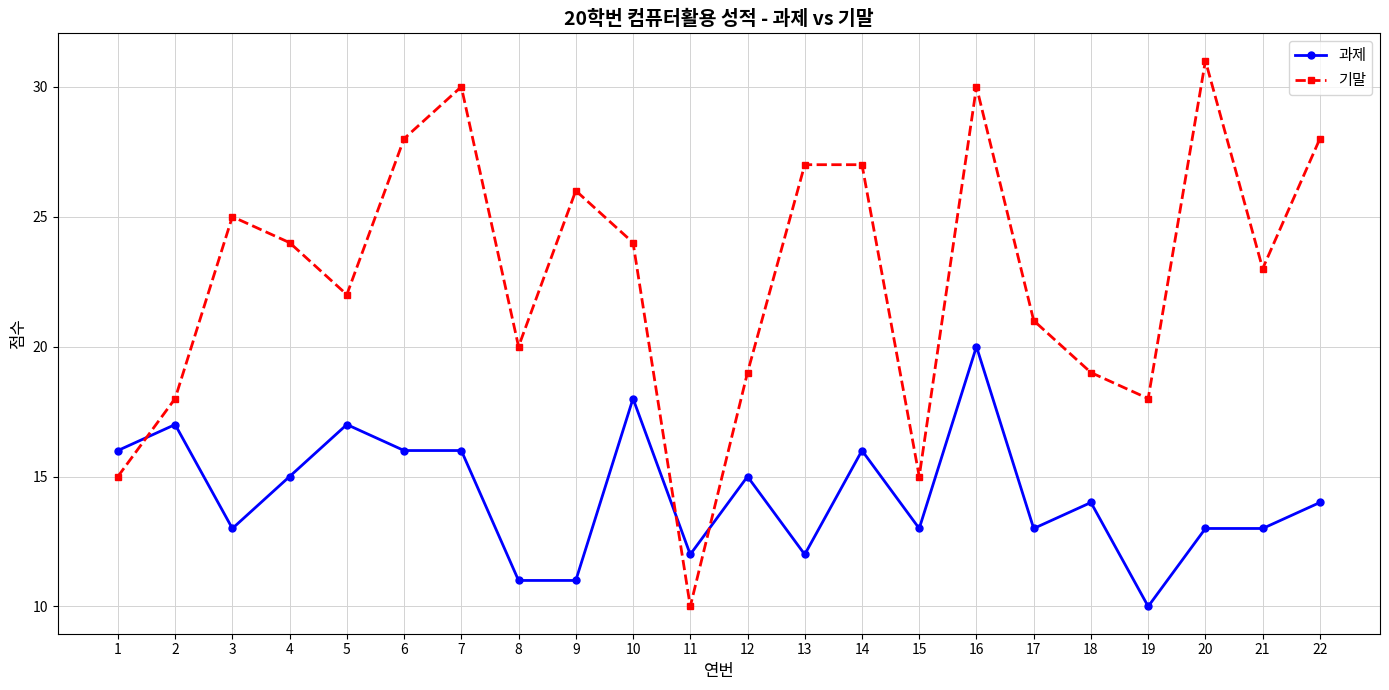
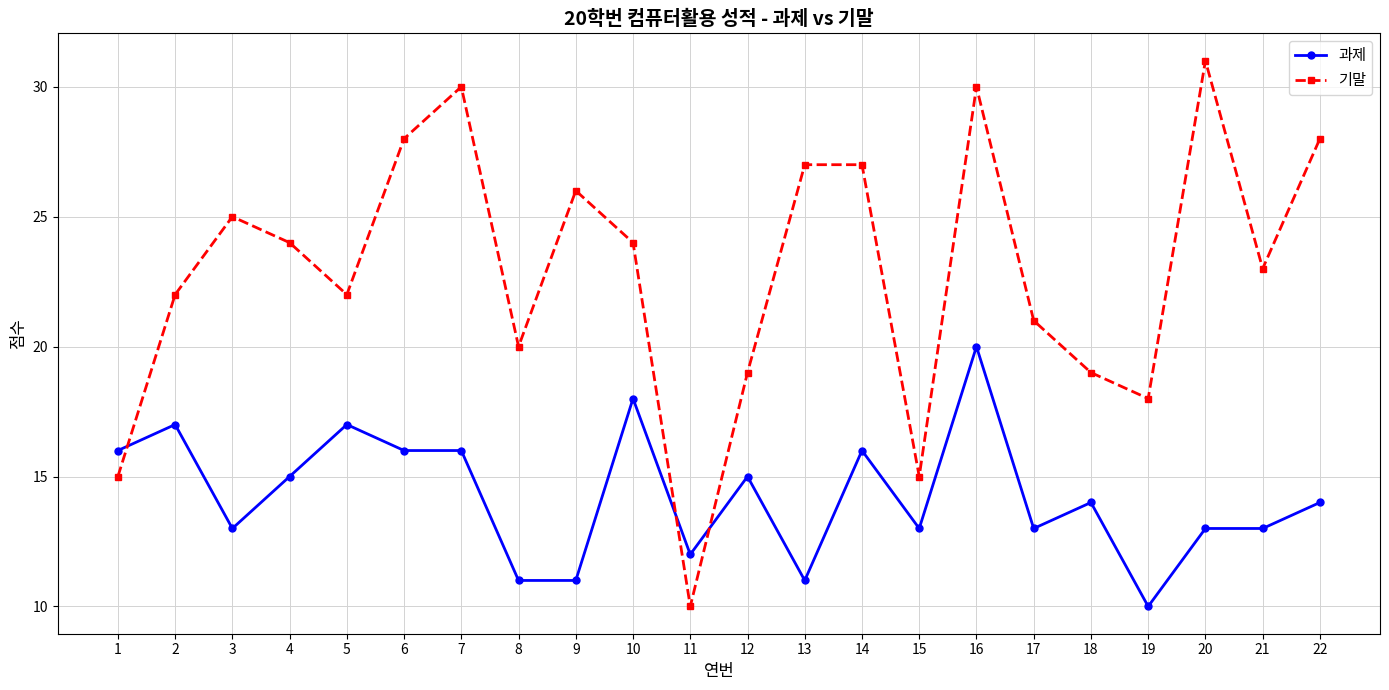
기말, 2: 18 -> 22
과제, 13: 12 -> 11
